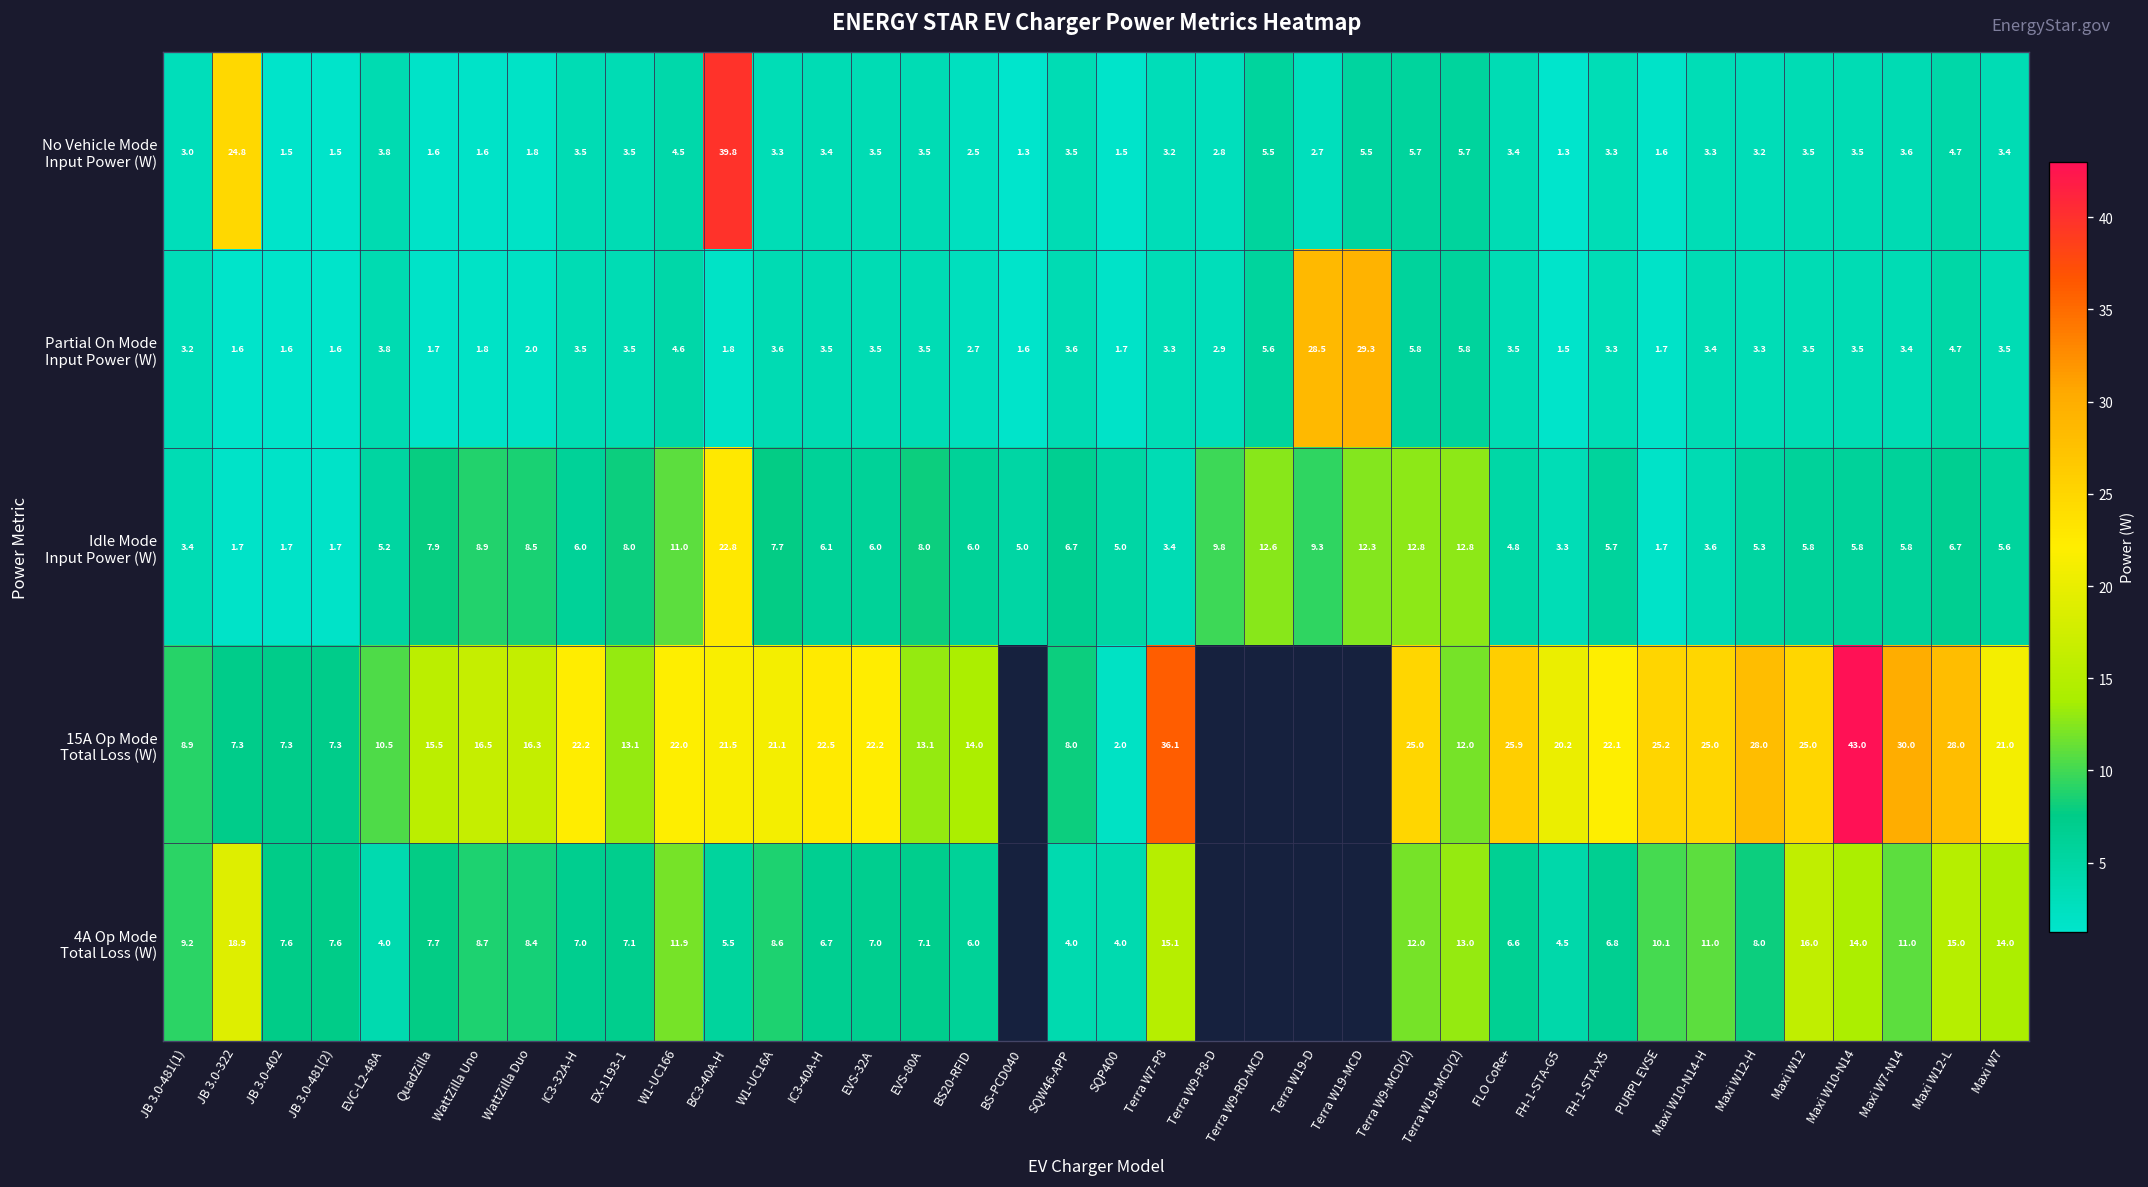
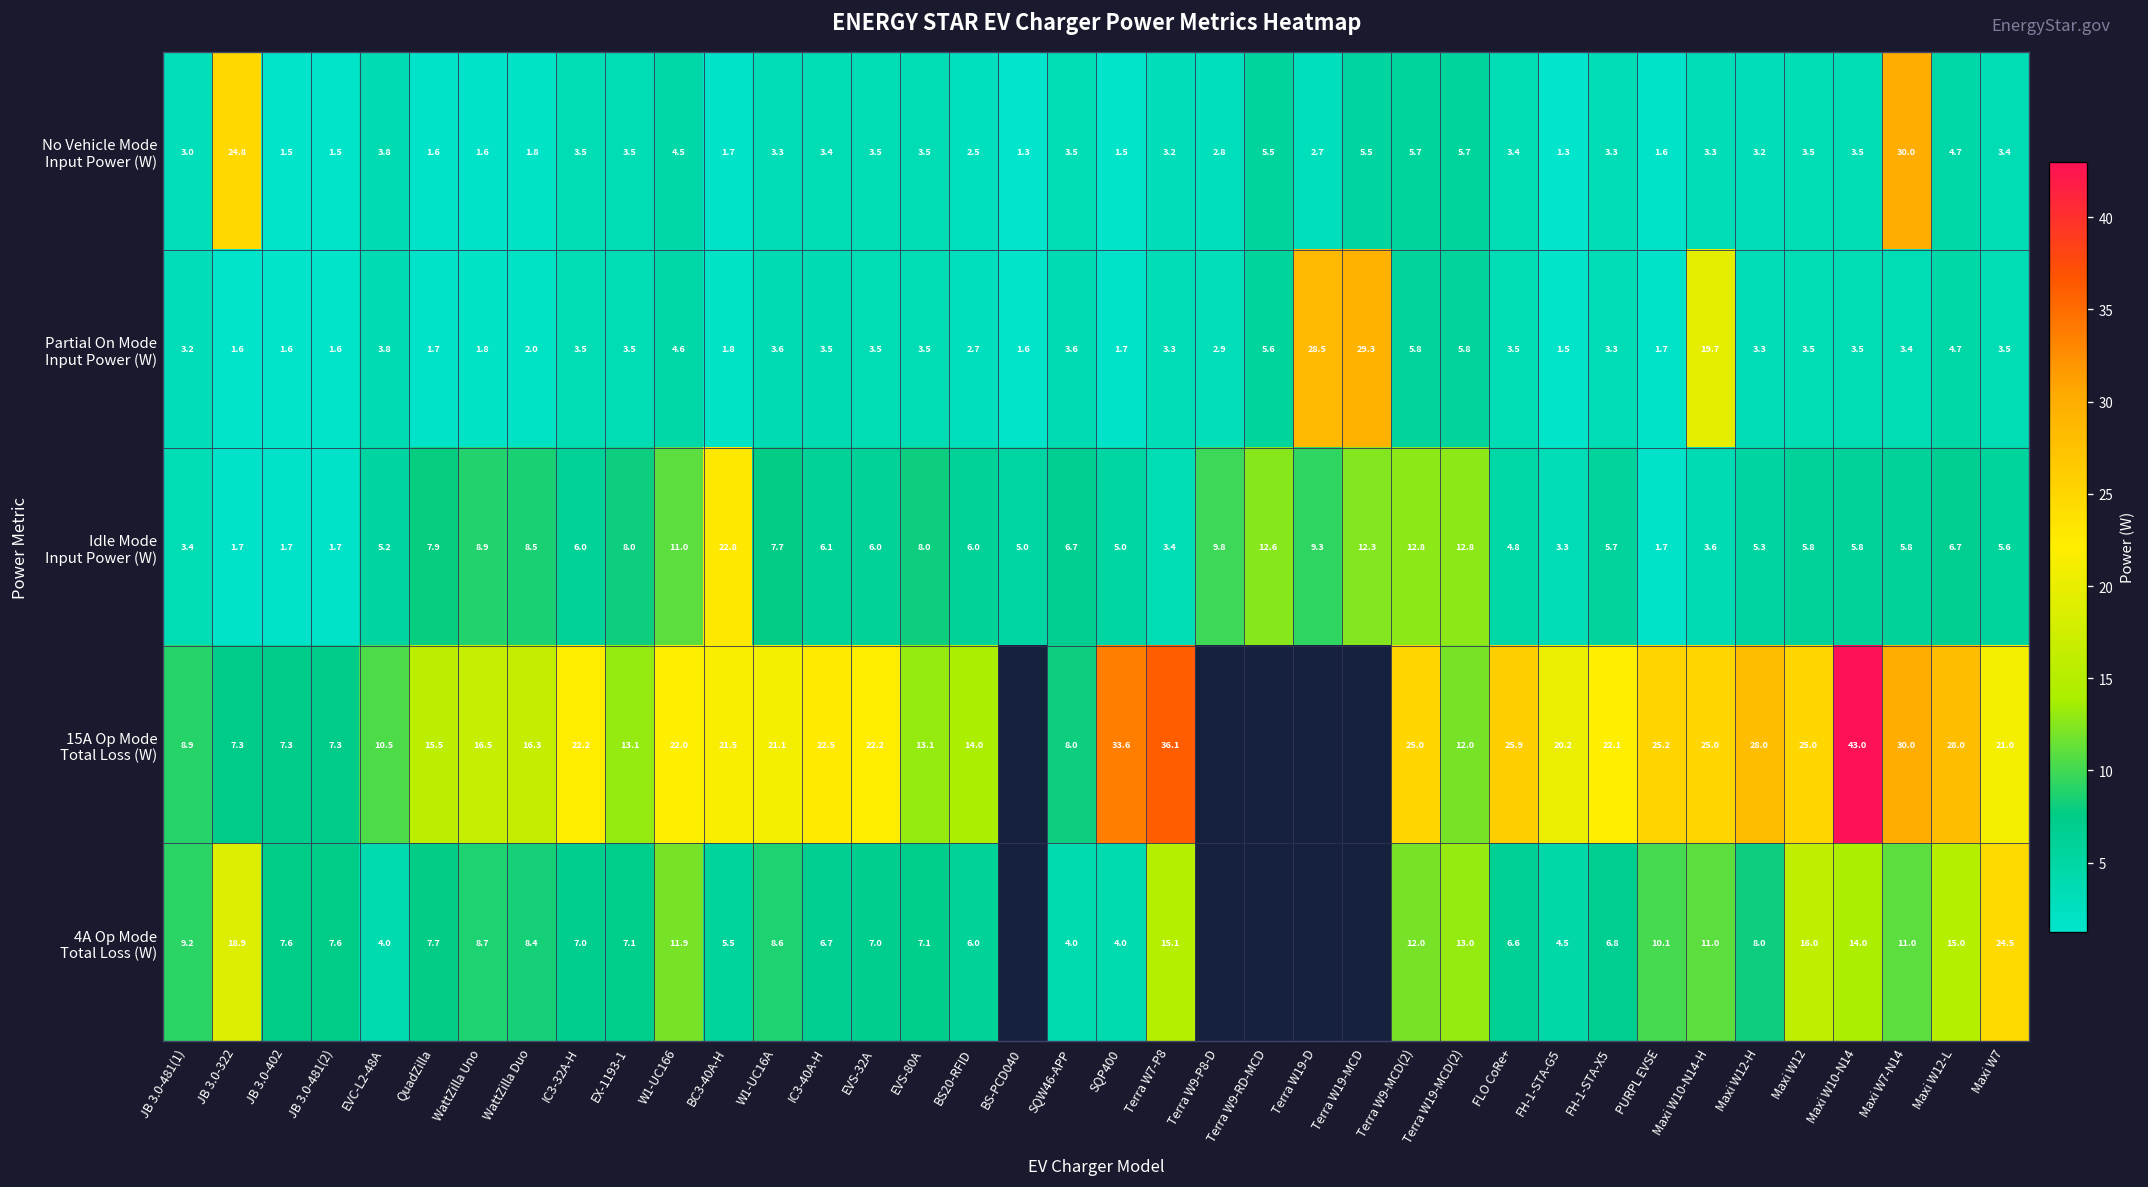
No Vehicle Mode Input Power (W), BC3-40A-H: 39.8 -> 1.7
No Vehicle Mode Input Power (W), Maxi W7-N14: 3.6 -> 30.0
Partial On Mode Input Power (W), Maxi W10-N14-H: 3.4 -> 19.7
15A Op Mode Total Loss (W), SQP400: 2.0 -> 33.6
4A Op Mode Total Loss (W), Maxi W7: 14.0 -> 24.5
